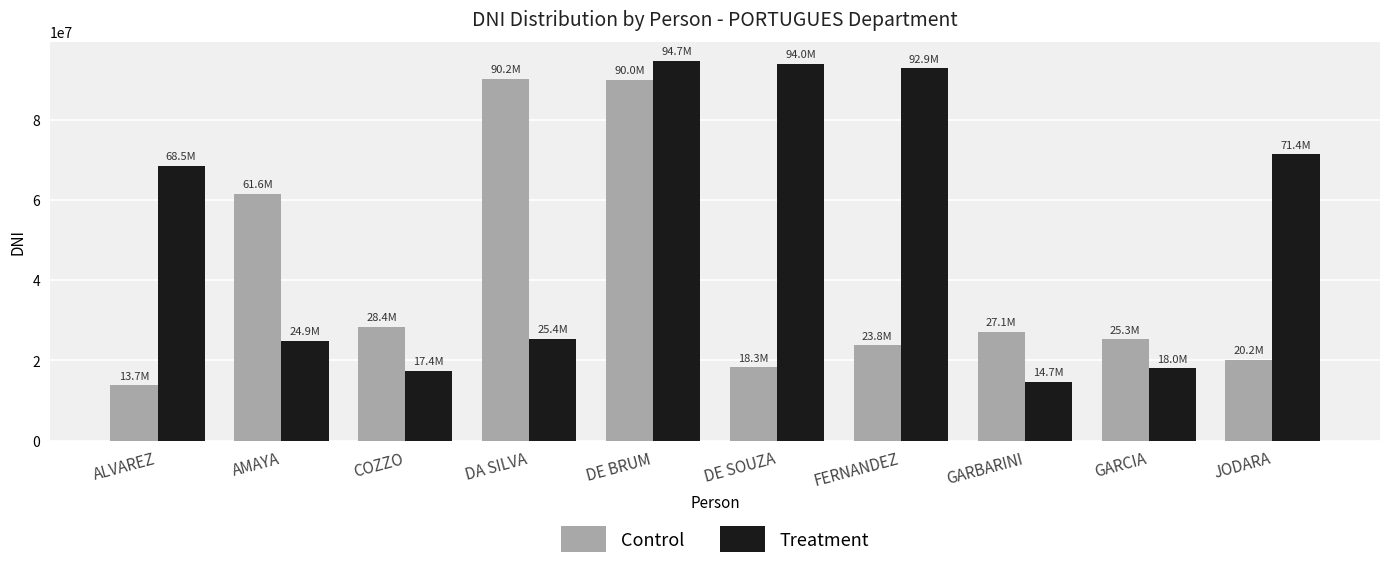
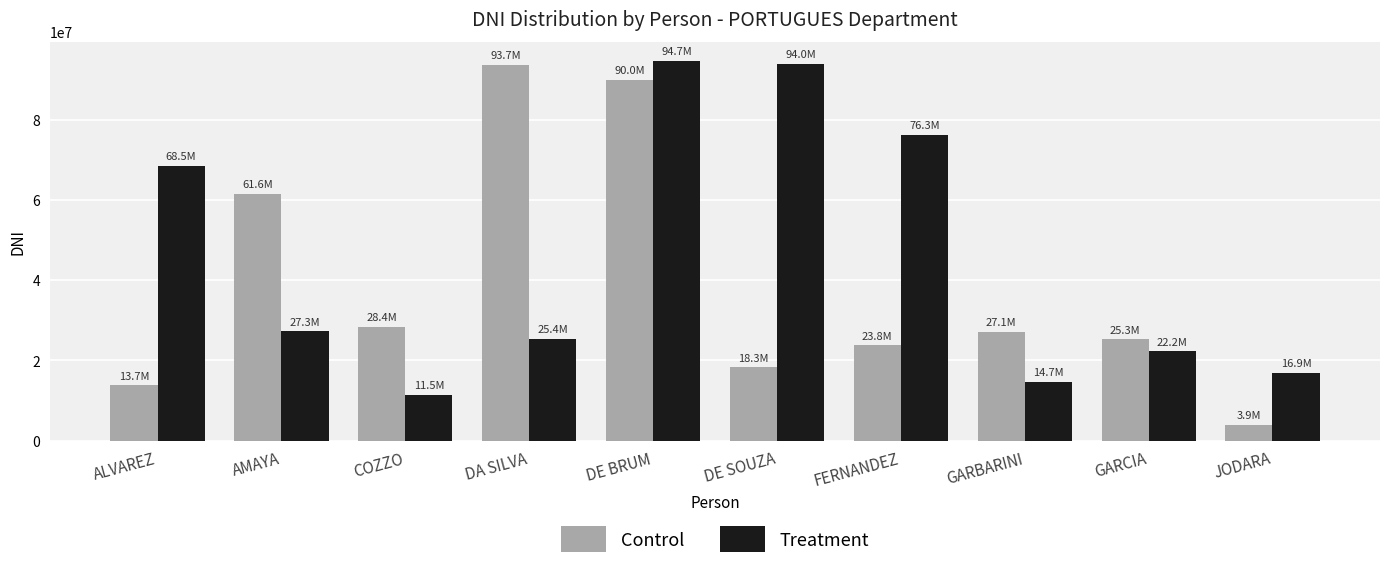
Treatment, AMAYA: 24.9M -> 27.3M
Treatment, COZZO: 17.4M -> 11.5M
Control, DA SILVA: 90.2M -> 93.7M
Treatment, FERNANDEZ: 92.9M -> 76.3M
Treatment, GARCIA: 18.0M -> 22.2M
Control, JODARA: 20.2M -> 3.9M
Treatment, JODARA: 71.4M -> 16.9M
